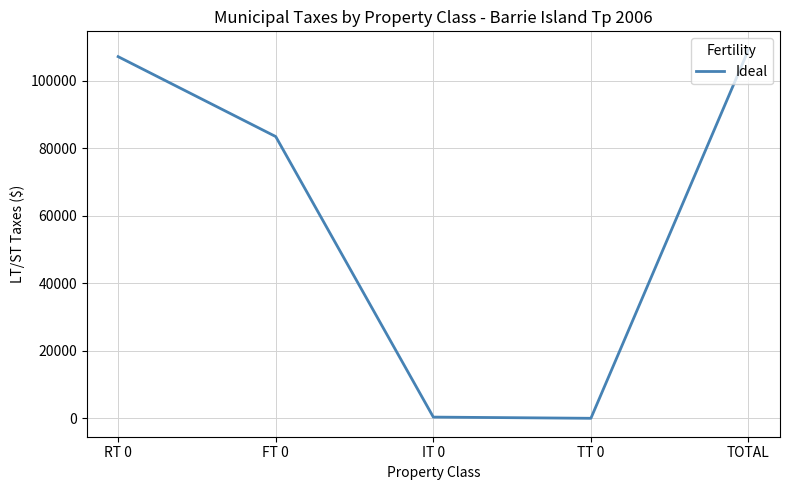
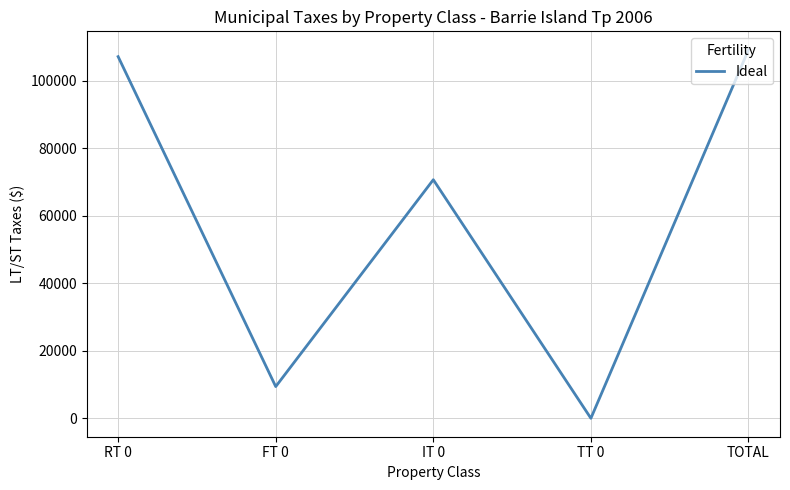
FT 0: 83000 -> 9000
IT 0: 0 -> 71000
